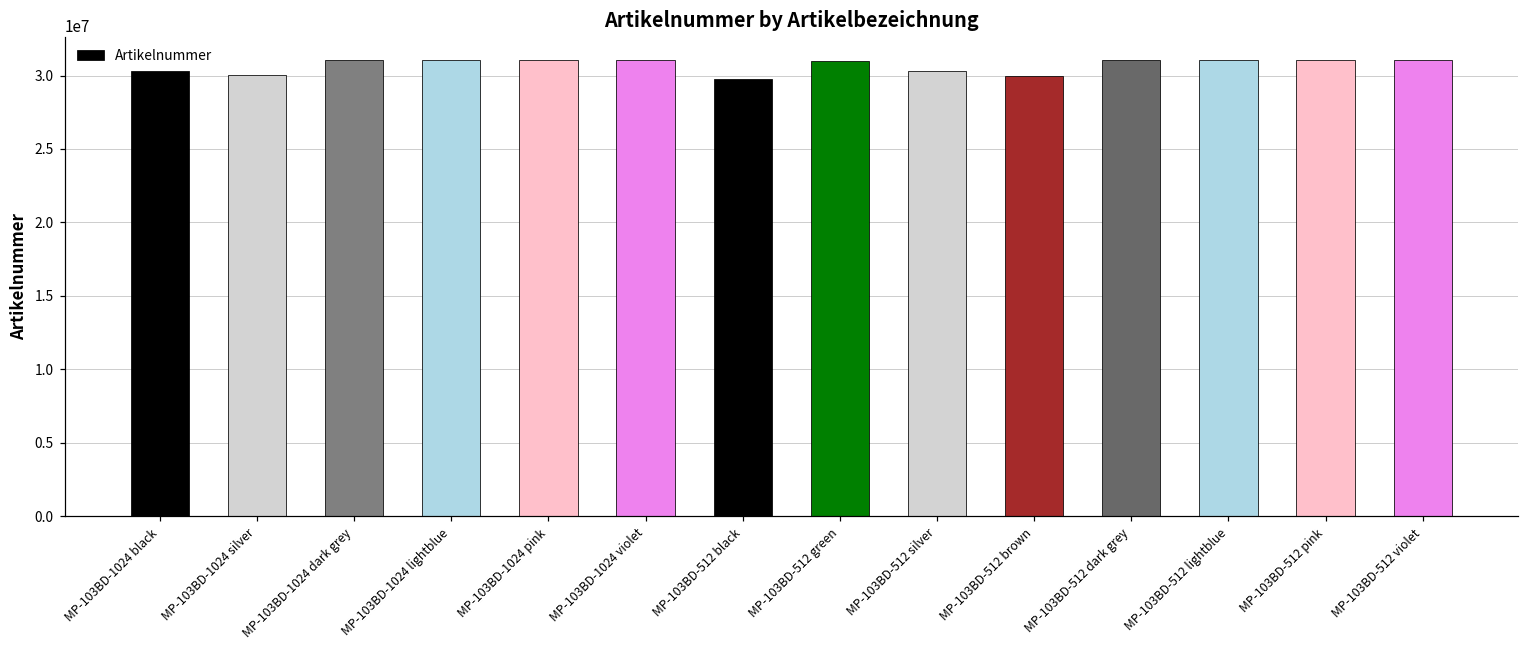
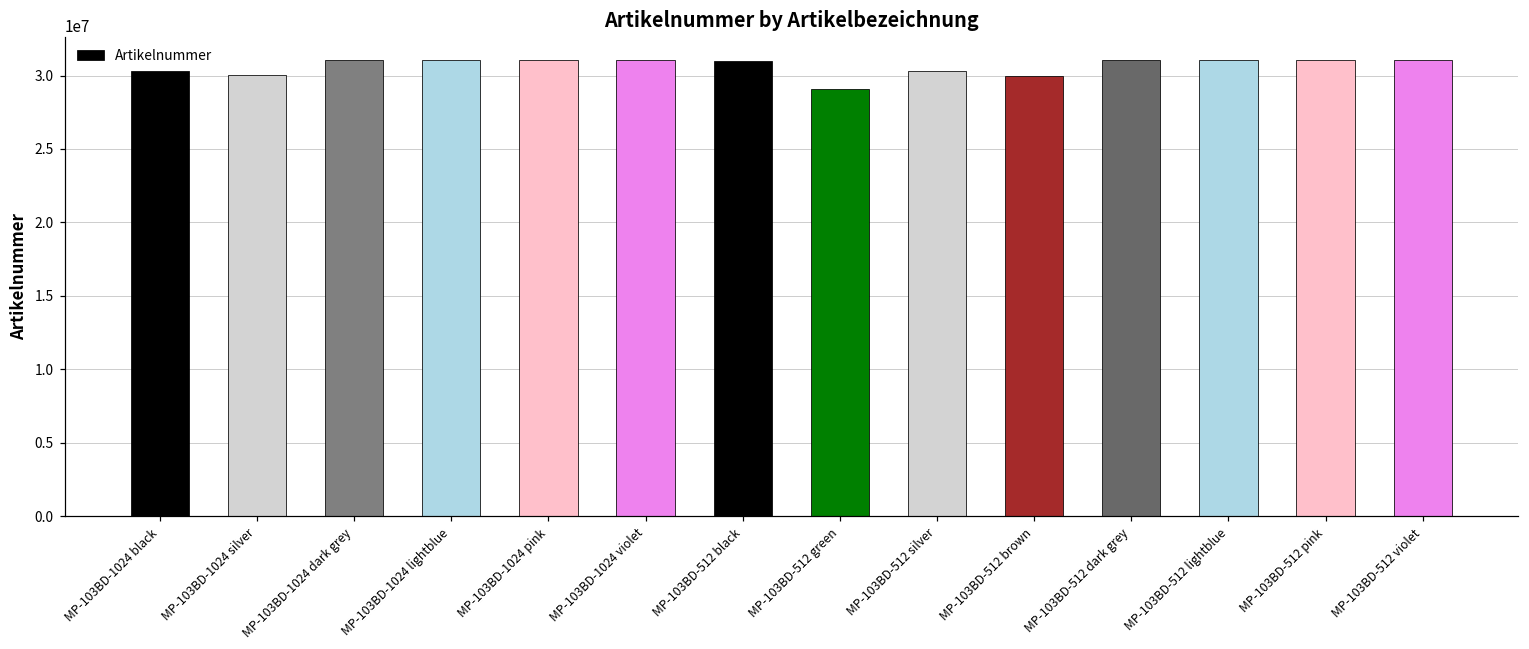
MP-103BD-512 black: 29700000 -> 31000000
MP-103BD-512 green: 31000000 -> 29100000
